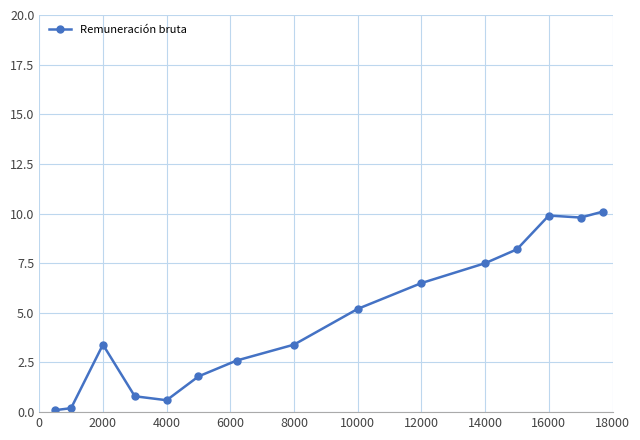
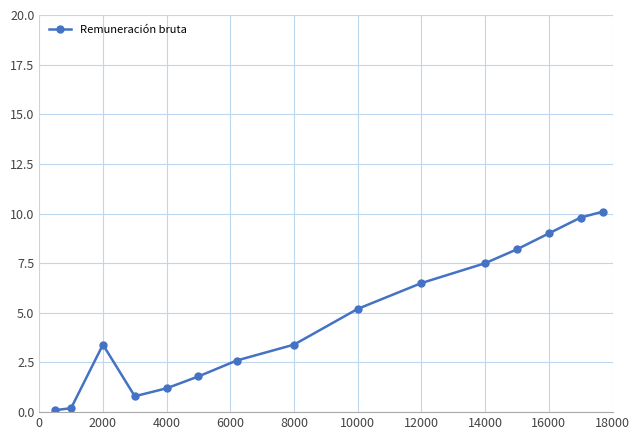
4000: 0.6 -> 1.2
16000: 9.9 -> 9.0
